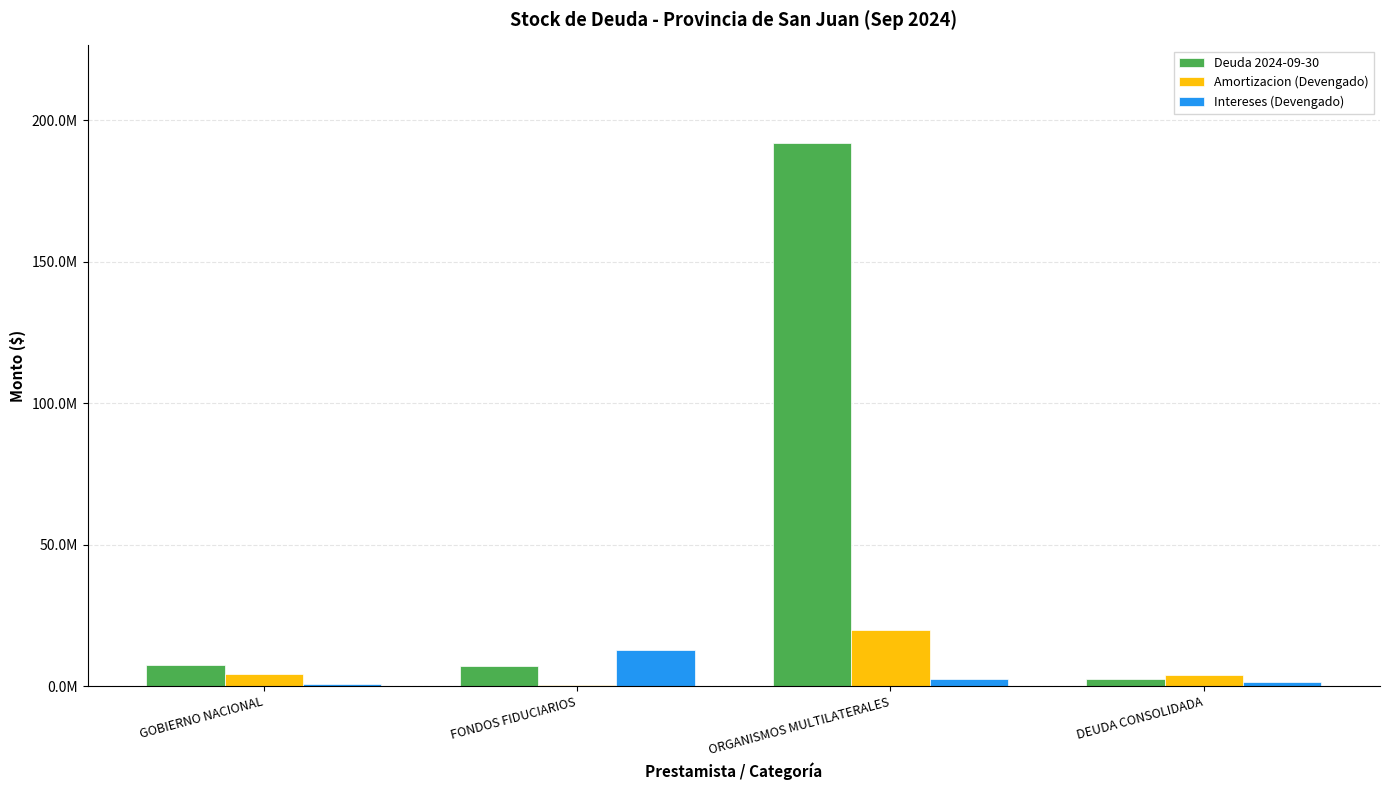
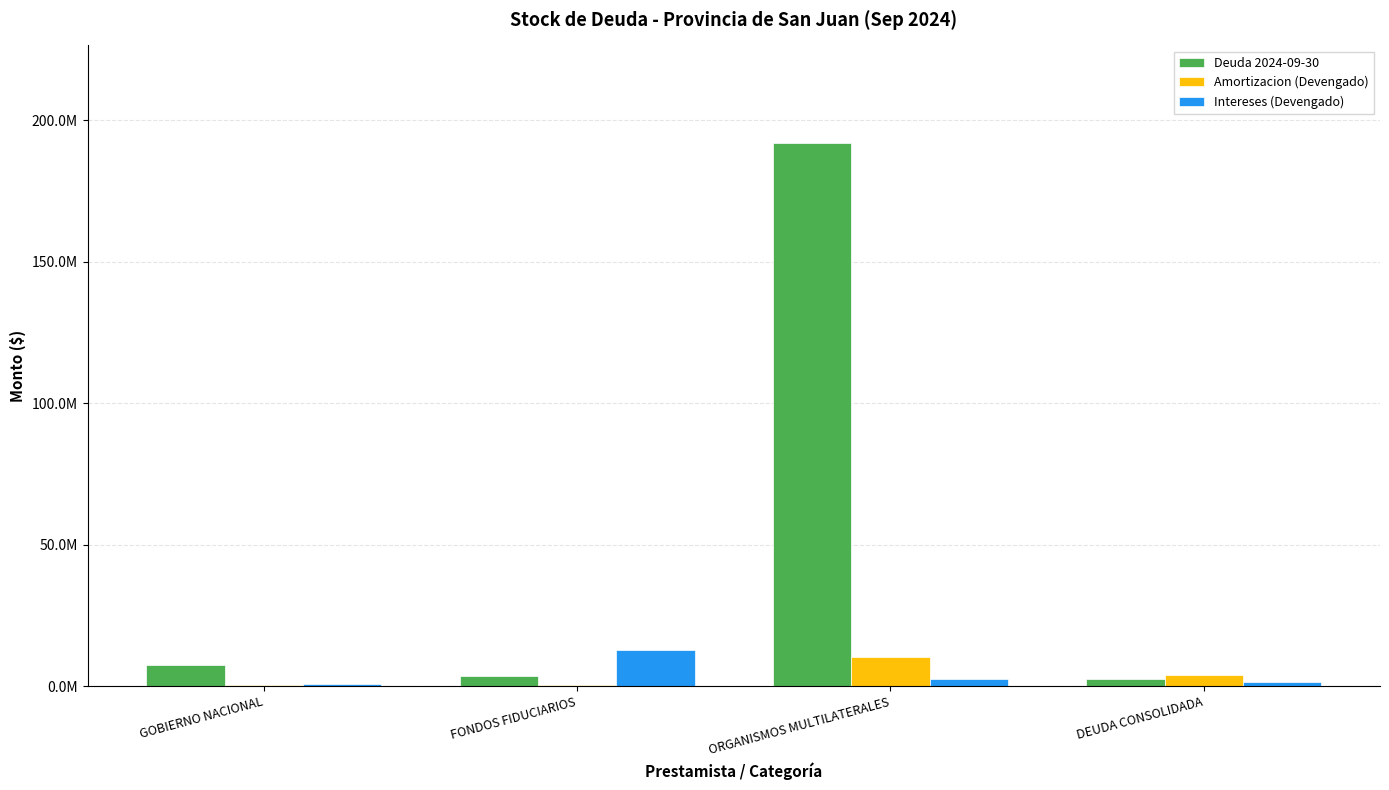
Amortizacion (Devengado), GOBIERNO NACIONAL: 4000000 -> 1000000
Deuda 2024-09-30, FONDOS FIDUCIARIOS: 7000000 -> 4000000
Amortizacion (Devengado), ORGANISMOS MULTILATERALES: 20000000 -> 10000000
